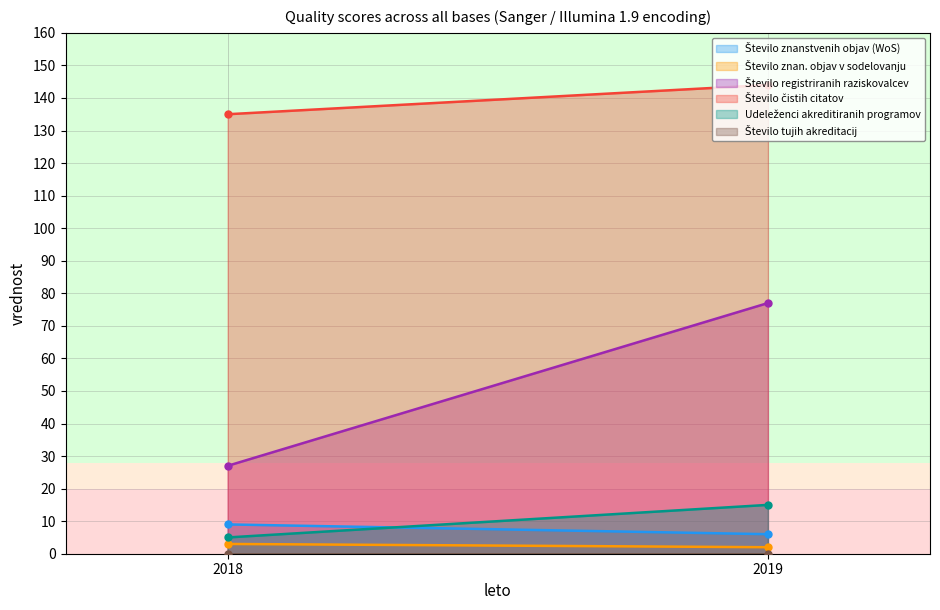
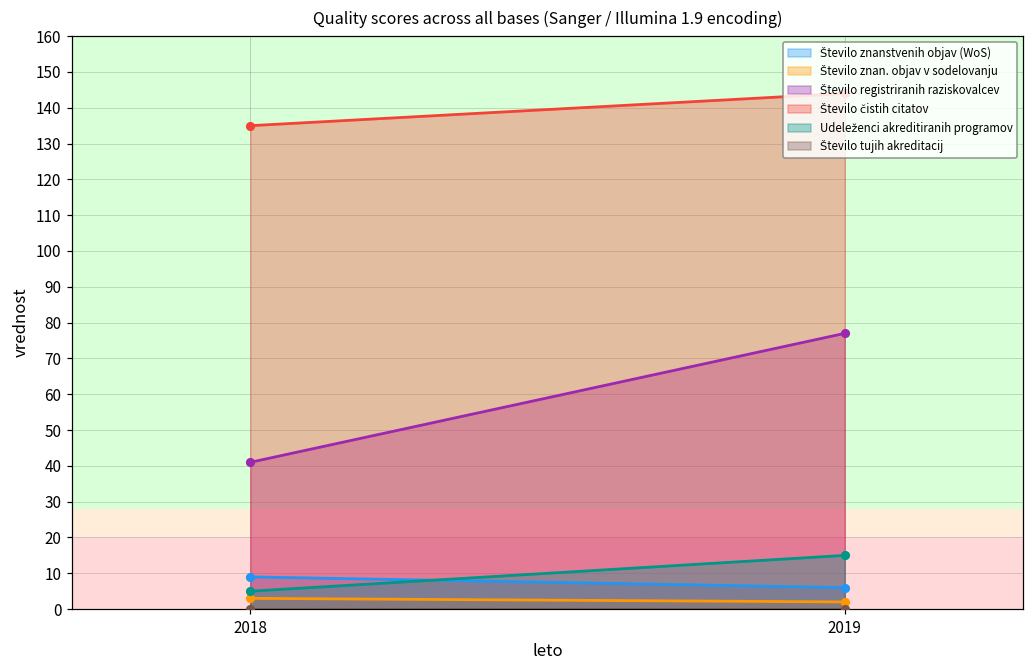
Število registriranih raziskovalcev, 2018: 27 -> 41
